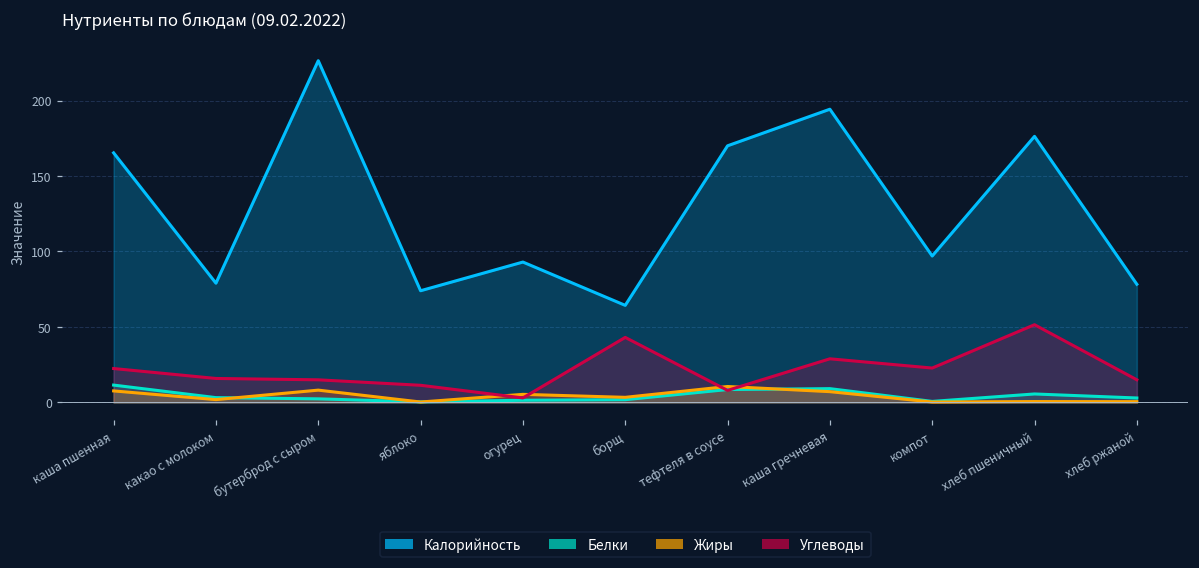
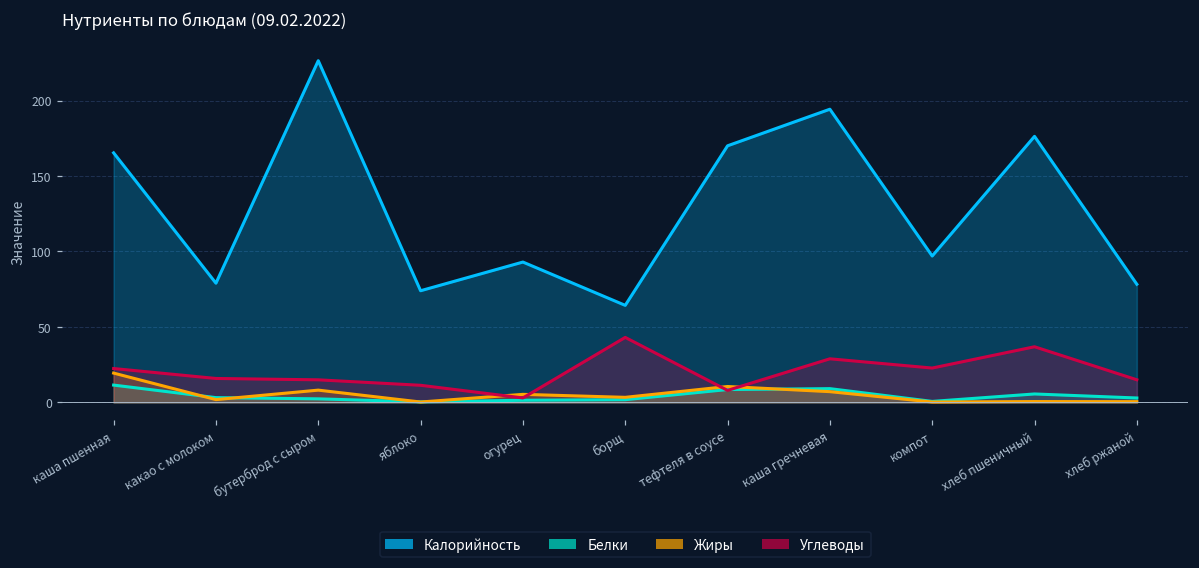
Жиры, каша пшенная: 8 -> 19
Углеводы, хлеб пшеничный: 52 -> 37
